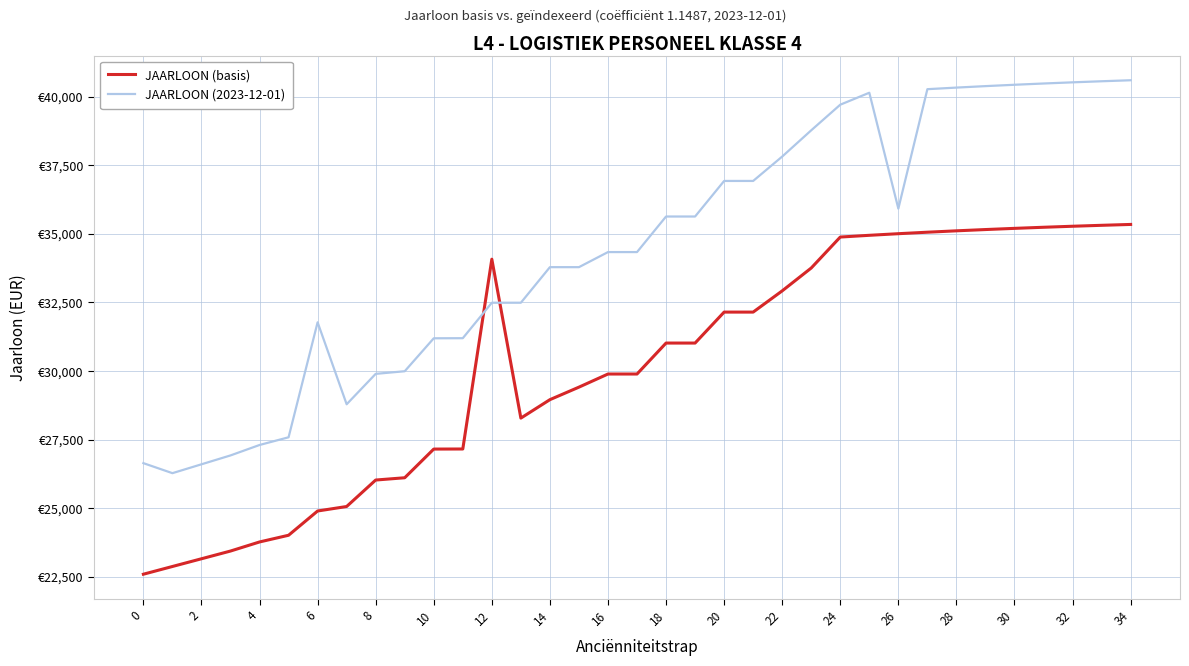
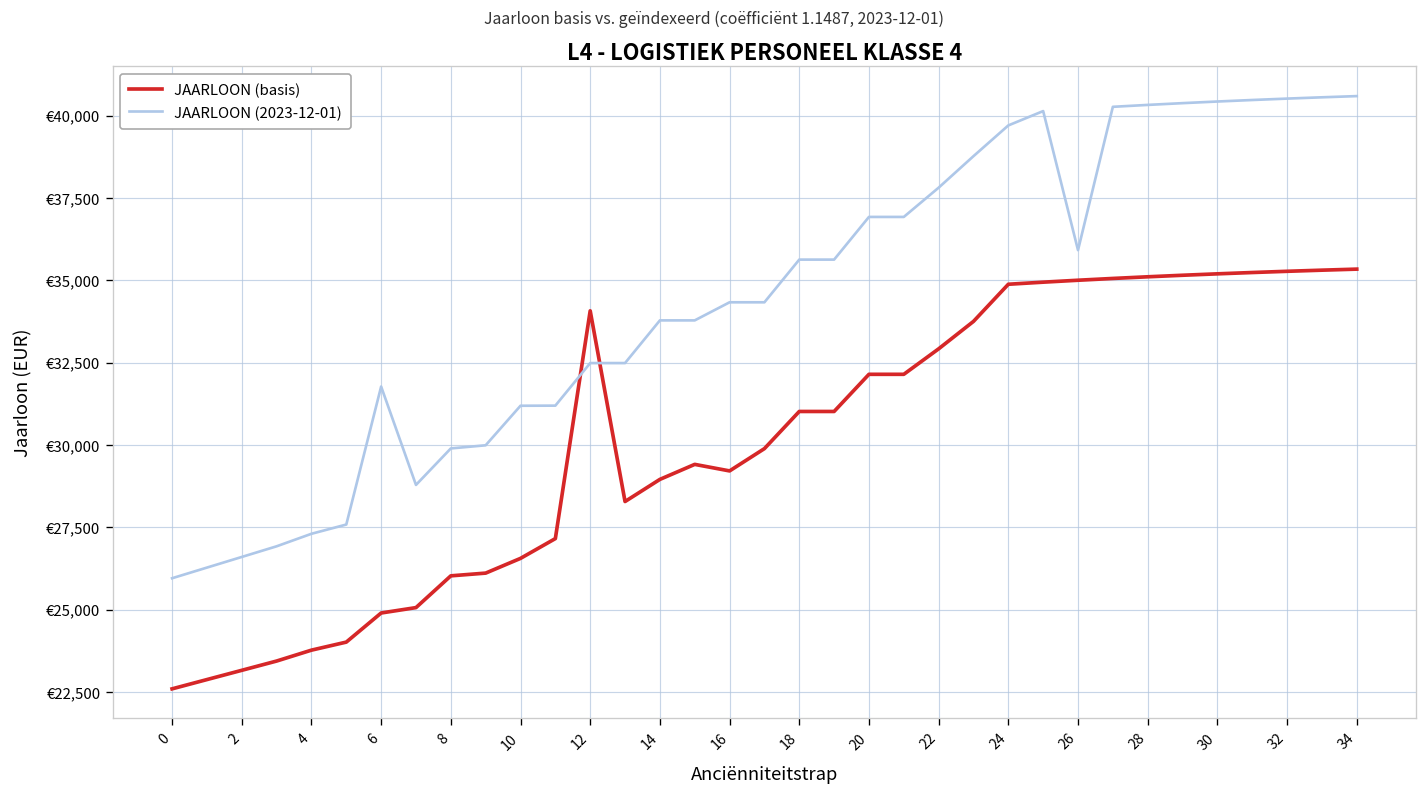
JAARLOON (2023-12-01), 0: €26,600 -> €26,000
JAARLOON (basis), 10: €27,200 -> €26,600
JAARLOON (basis), 16: €29,900 -> €29,200
